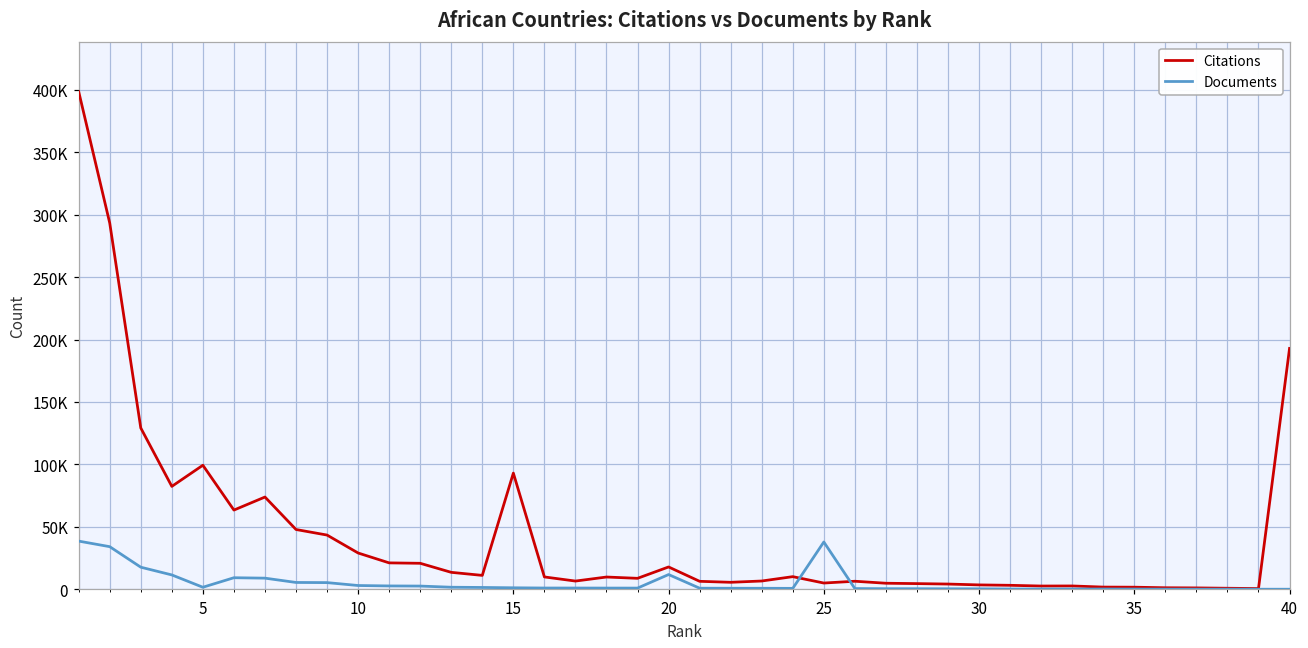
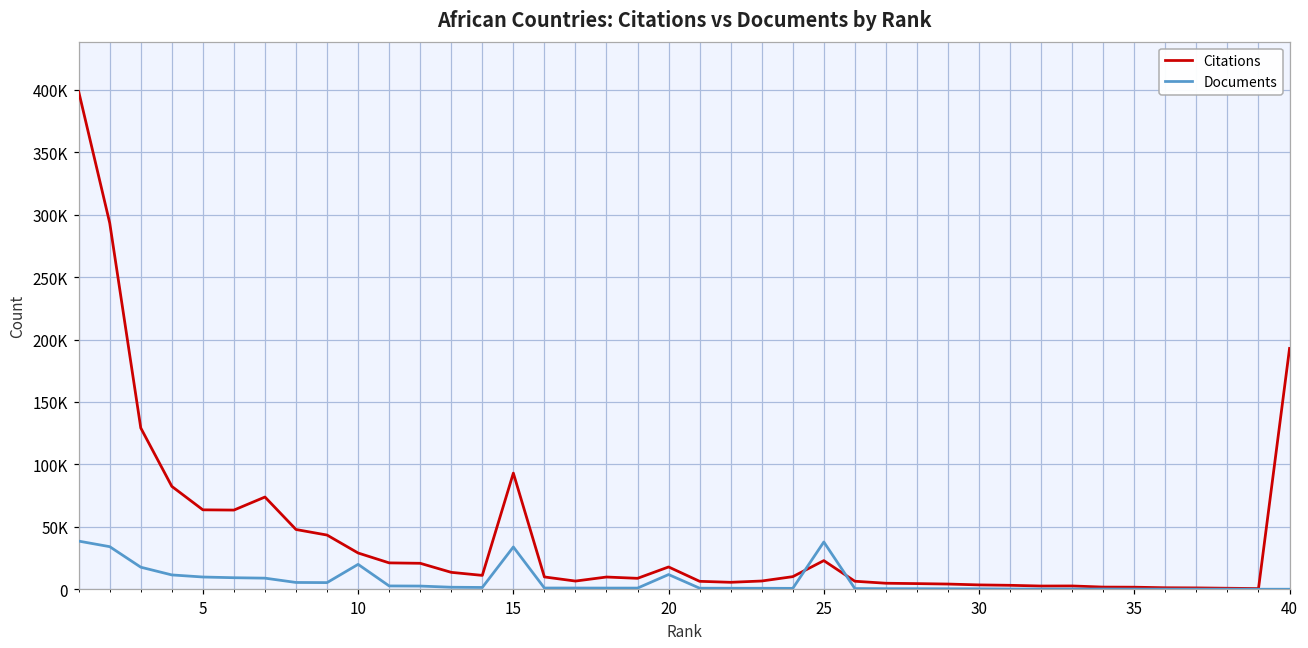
Citations, 5: 99000 -> 64000
Documents, 5: 2000 -> 10000
Documents, 10: 3000 -> 20000
Documents, 15: 1000 -> 34000
Citations, 25: 5000 -> 23000
